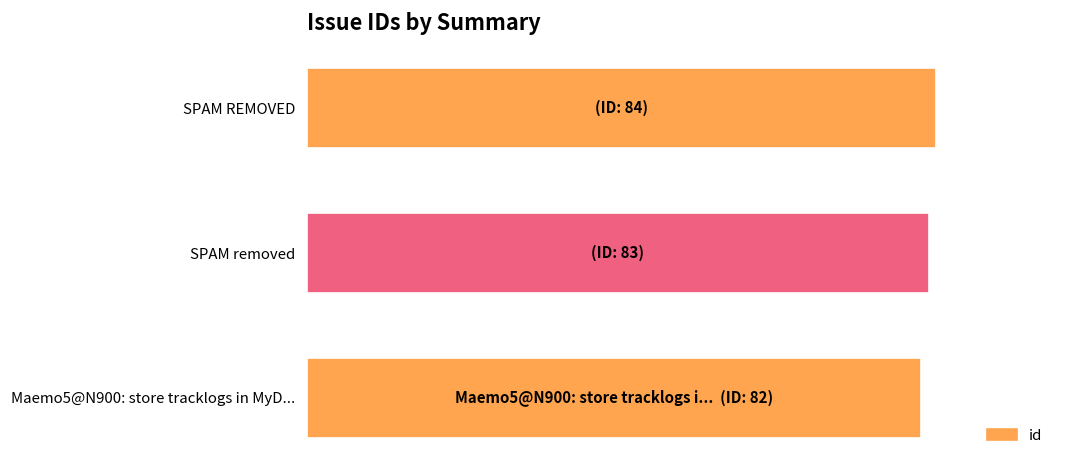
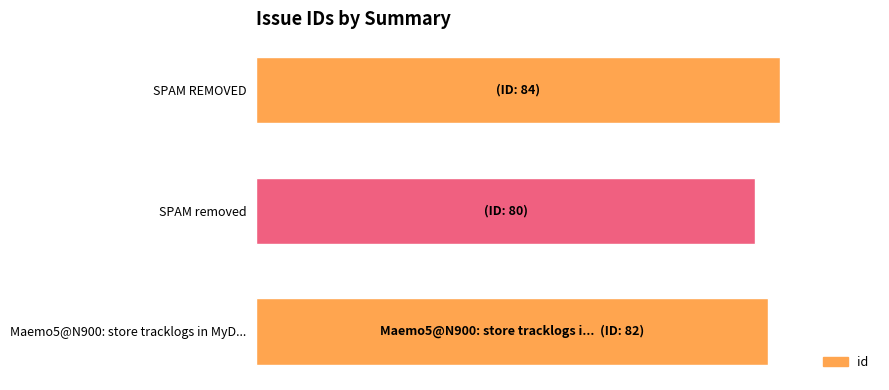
SPAM removed: 83 -> 80
